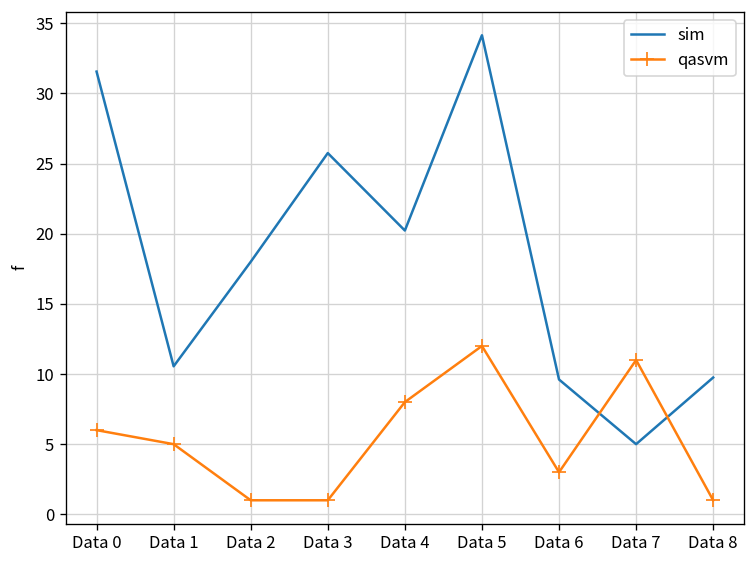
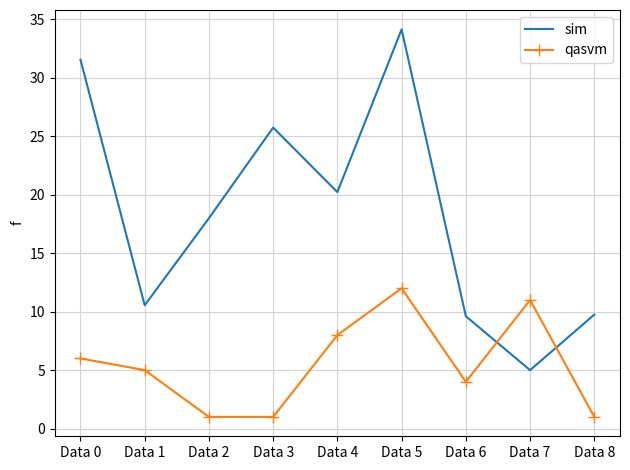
qasvm, Data 6: 3 -> 4
